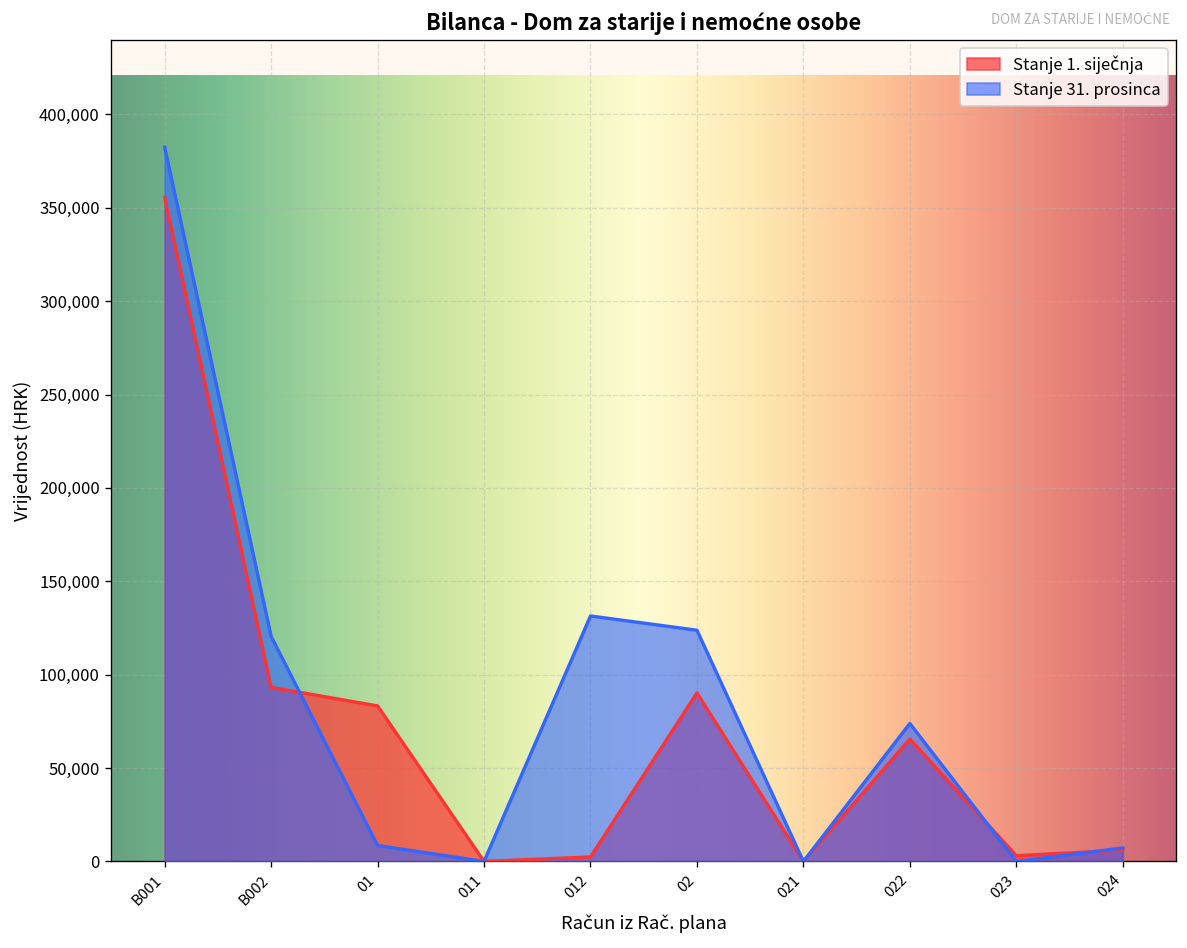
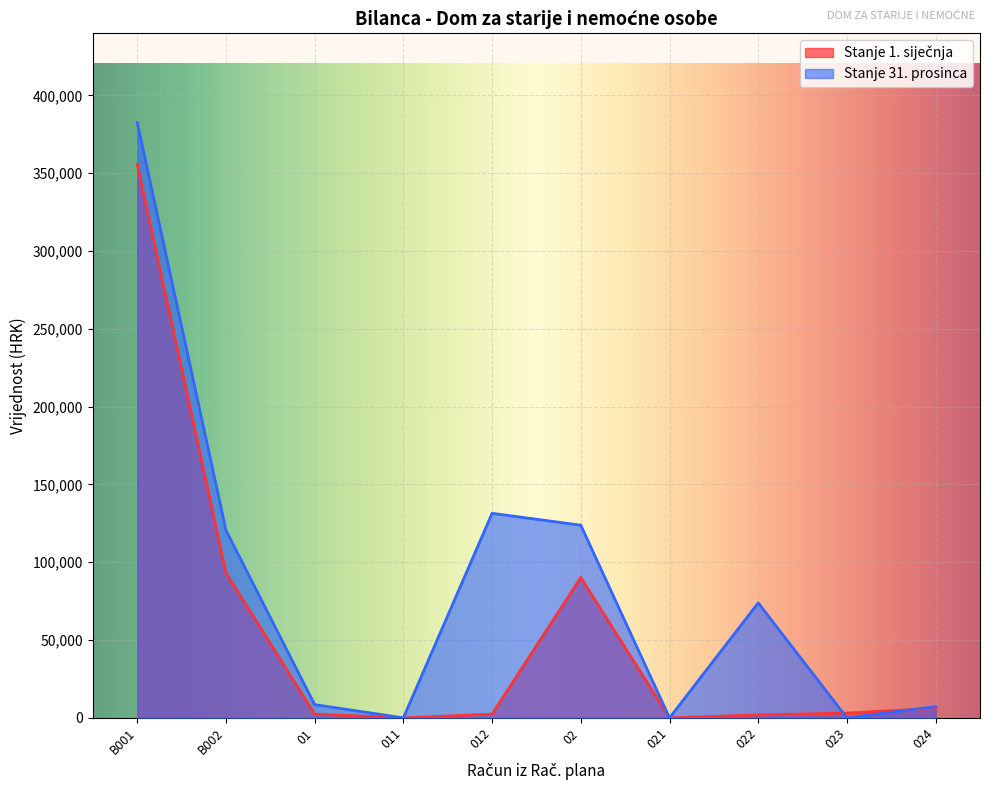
Stanje 1. siječnja, 01: 83,000 -> 2,000
Stanje 1. siječnja, 022: 66,000 -> 2,000
